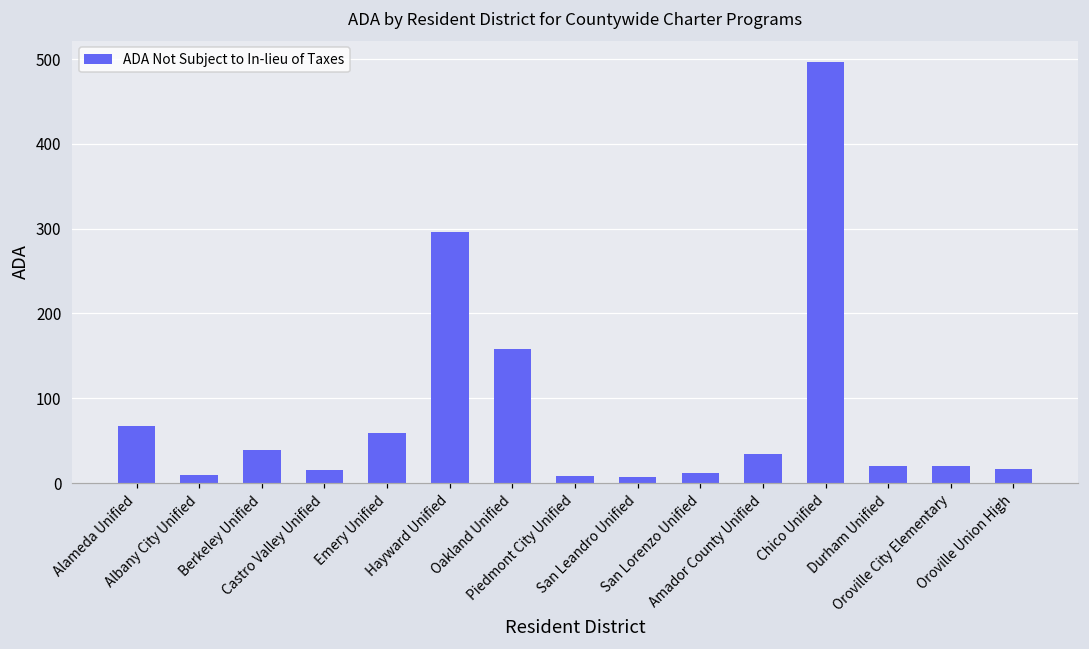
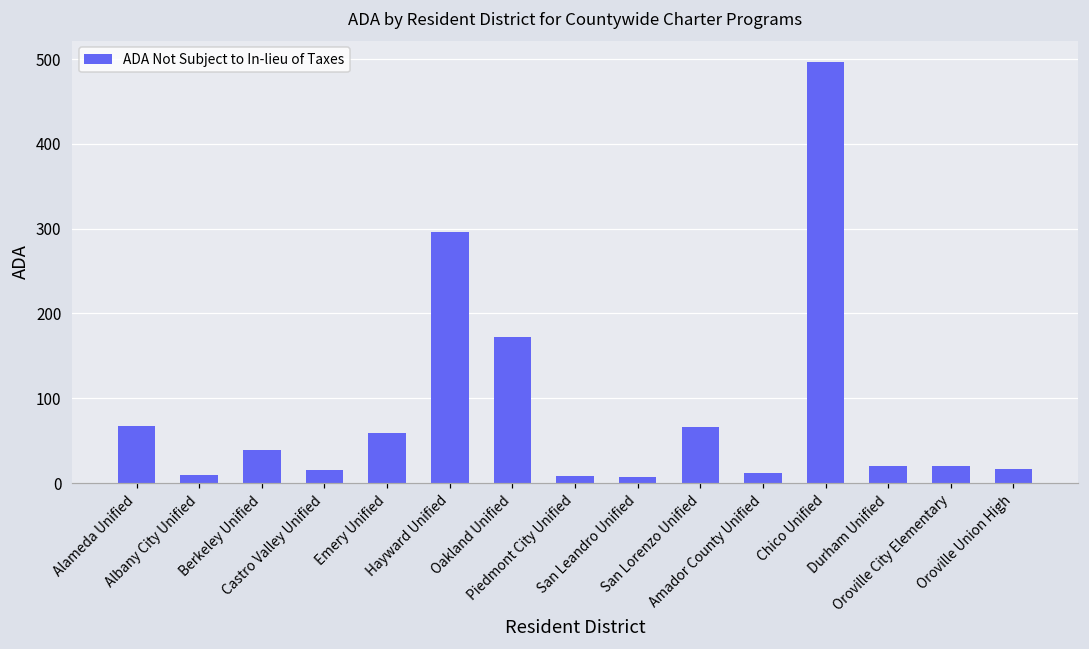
Oakland Unified: 160 -> 170
San Lorenzo Unified: 10 -> 70
Amador County Unified: 30 -> 10
